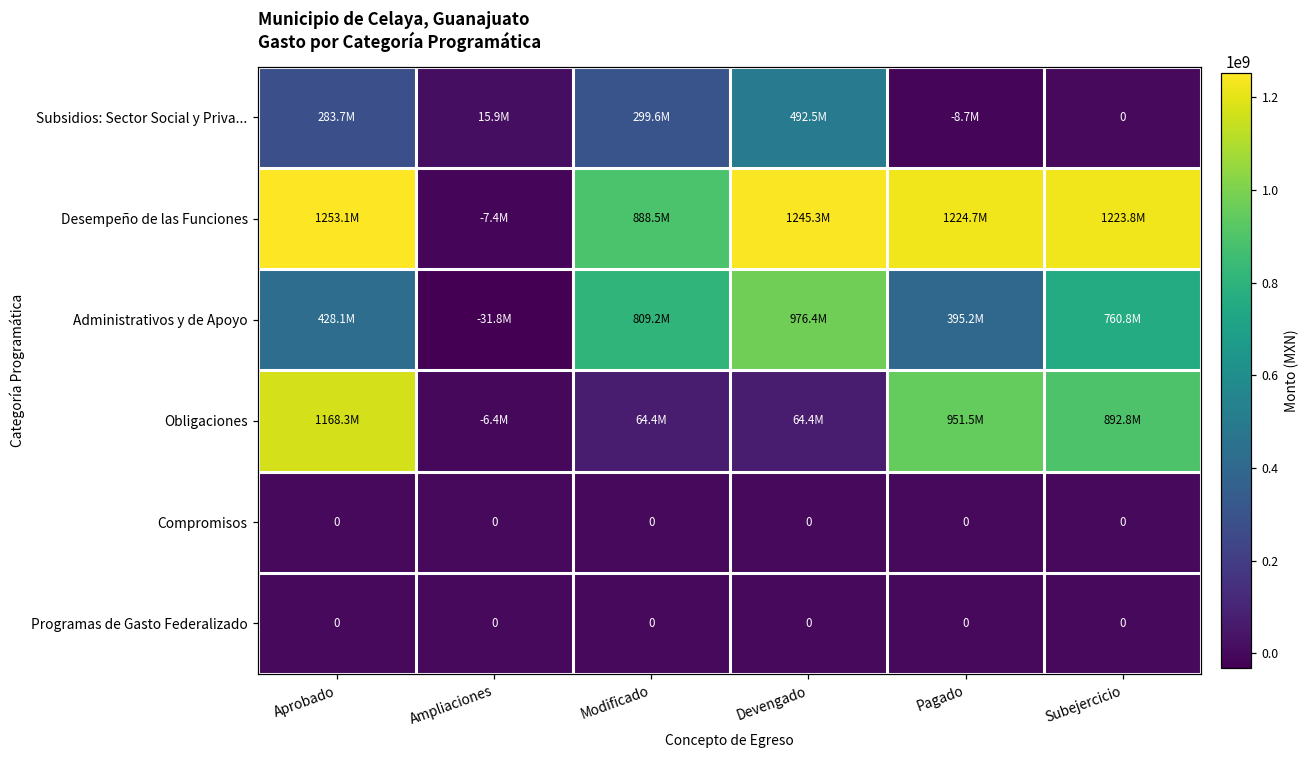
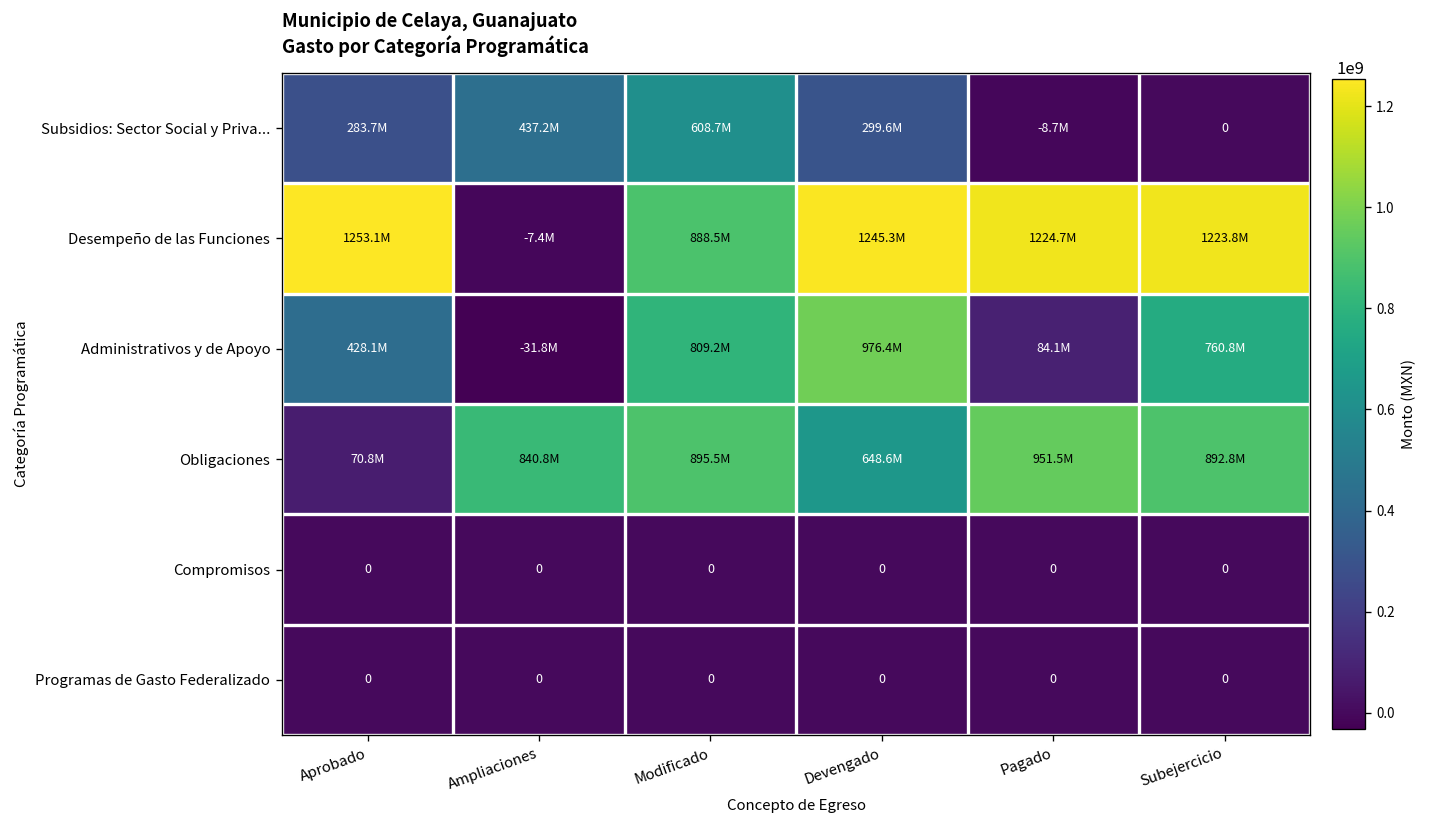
Subsidios: Sector Social y Priva..., Ampliaciones: 15.9M -> 437.2M
Subsidios: Sector Social y Priva..., Modificado: 299.6M -> 608.7M
Subsidios: Sector Social y Priva..., Devengado: 492.5M -> 299.6M
Administrativos y de Apoyo, Pagado: 395.2M -> 84.1M
Obligaciones, Aprobado: 1168.3M -> 70.8M
Obligaciones, Ampliaciones: -6.4M -> 840.8M
Obligaciones, Modificado: 64.4M -> 895.5M
Obligaciones, Devengado: 64.4M -> 648.6M
